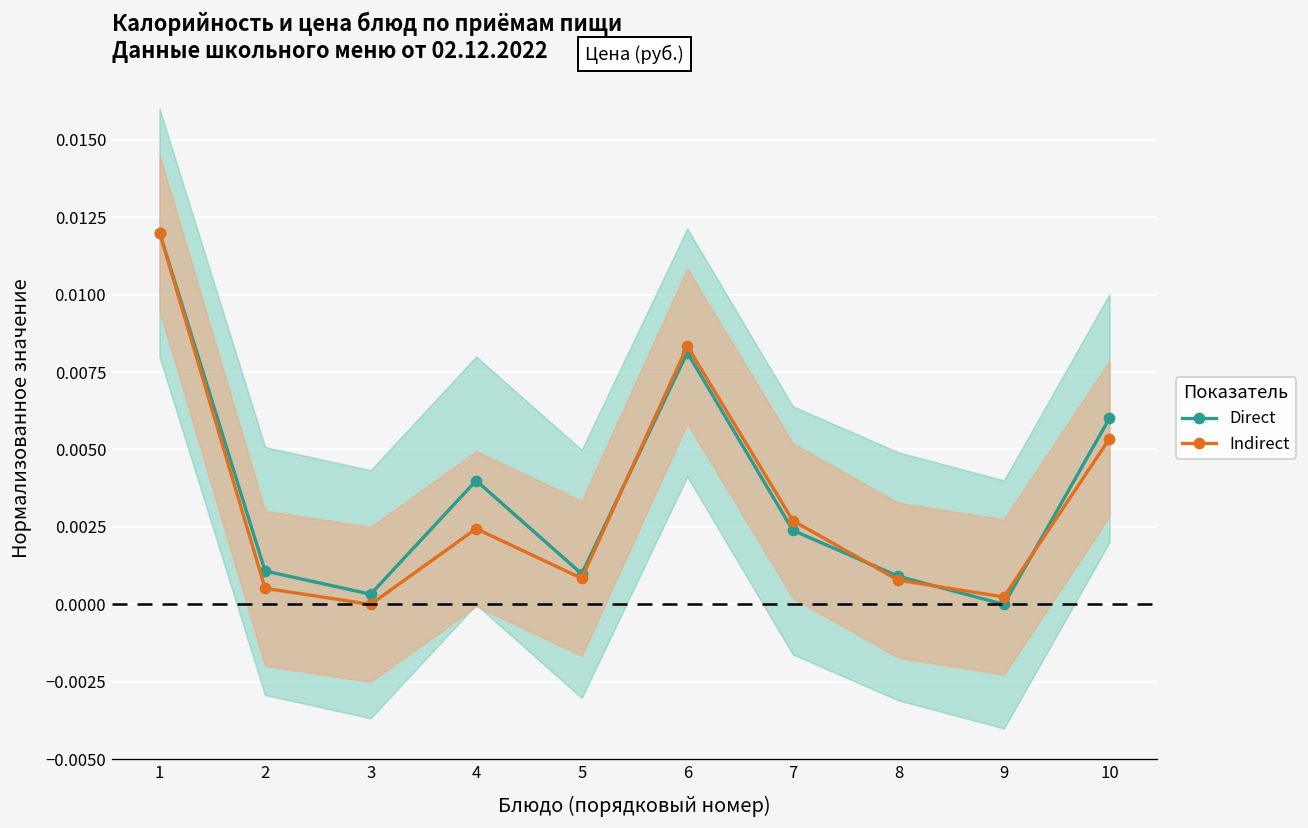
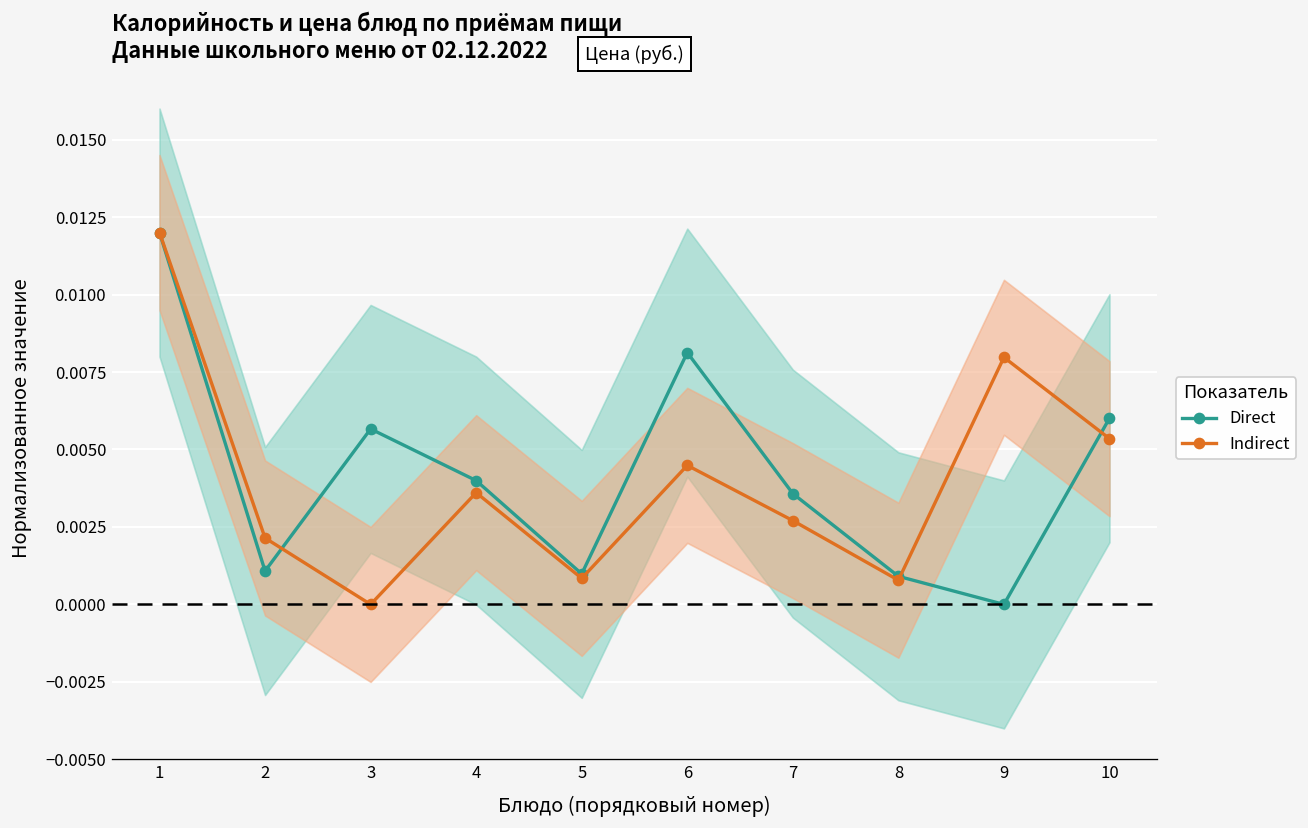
Indirect, 2: 0.0005 -> 0.0021
Direct, 3: 0.0003 -> 0.0057
Indirect, 4: 0.0024 -> 0.0036
Indirect, 6: 0.0083 -> 0.0045
Direct, 7: 0.0024 -> 0.0036
Indirect, 9: 0.0002 -> 0.0080
